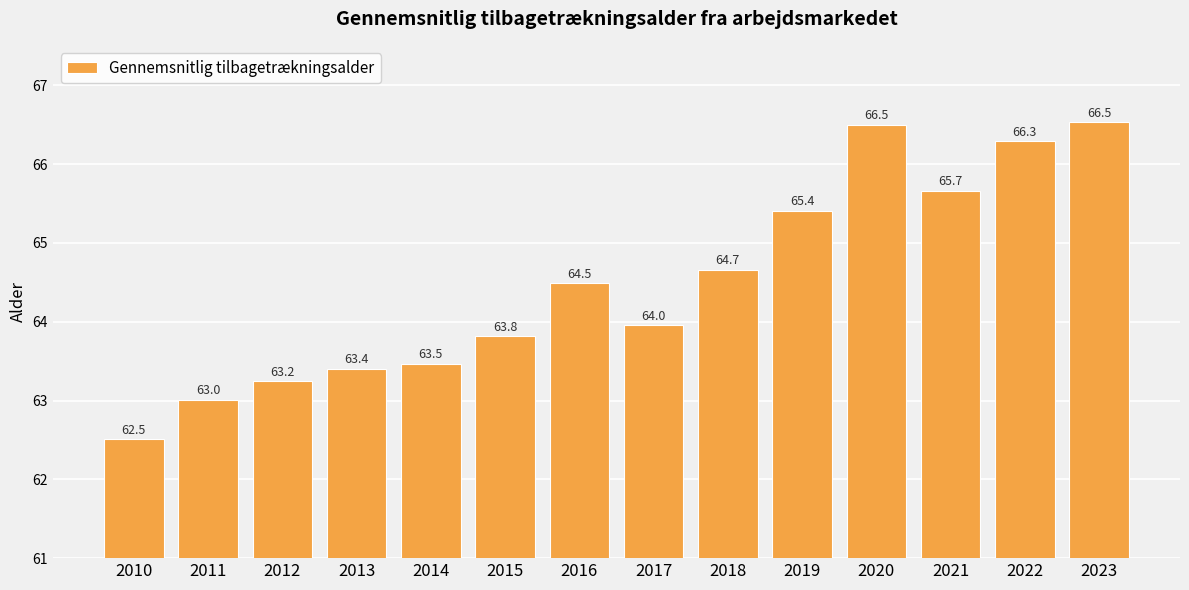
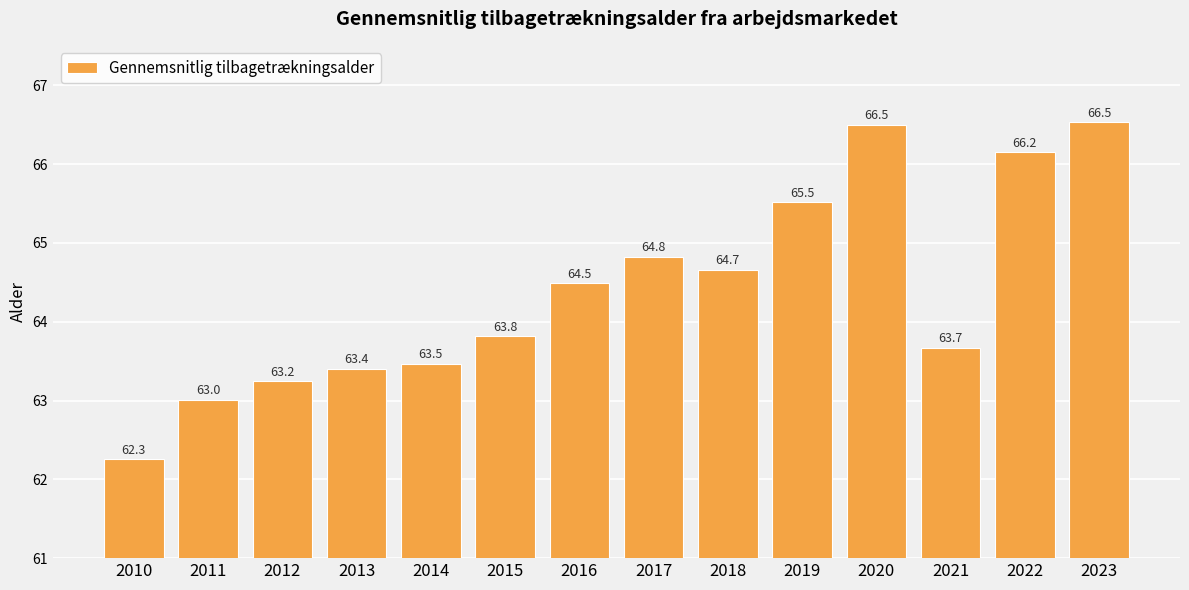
2010: 62.5 -> 62.3
2017: 64.0 -> 64.8
2019: 65.4 -> 65.5
2021: 65.7 -> 63.7
2022: 66.3 -> 66.2
